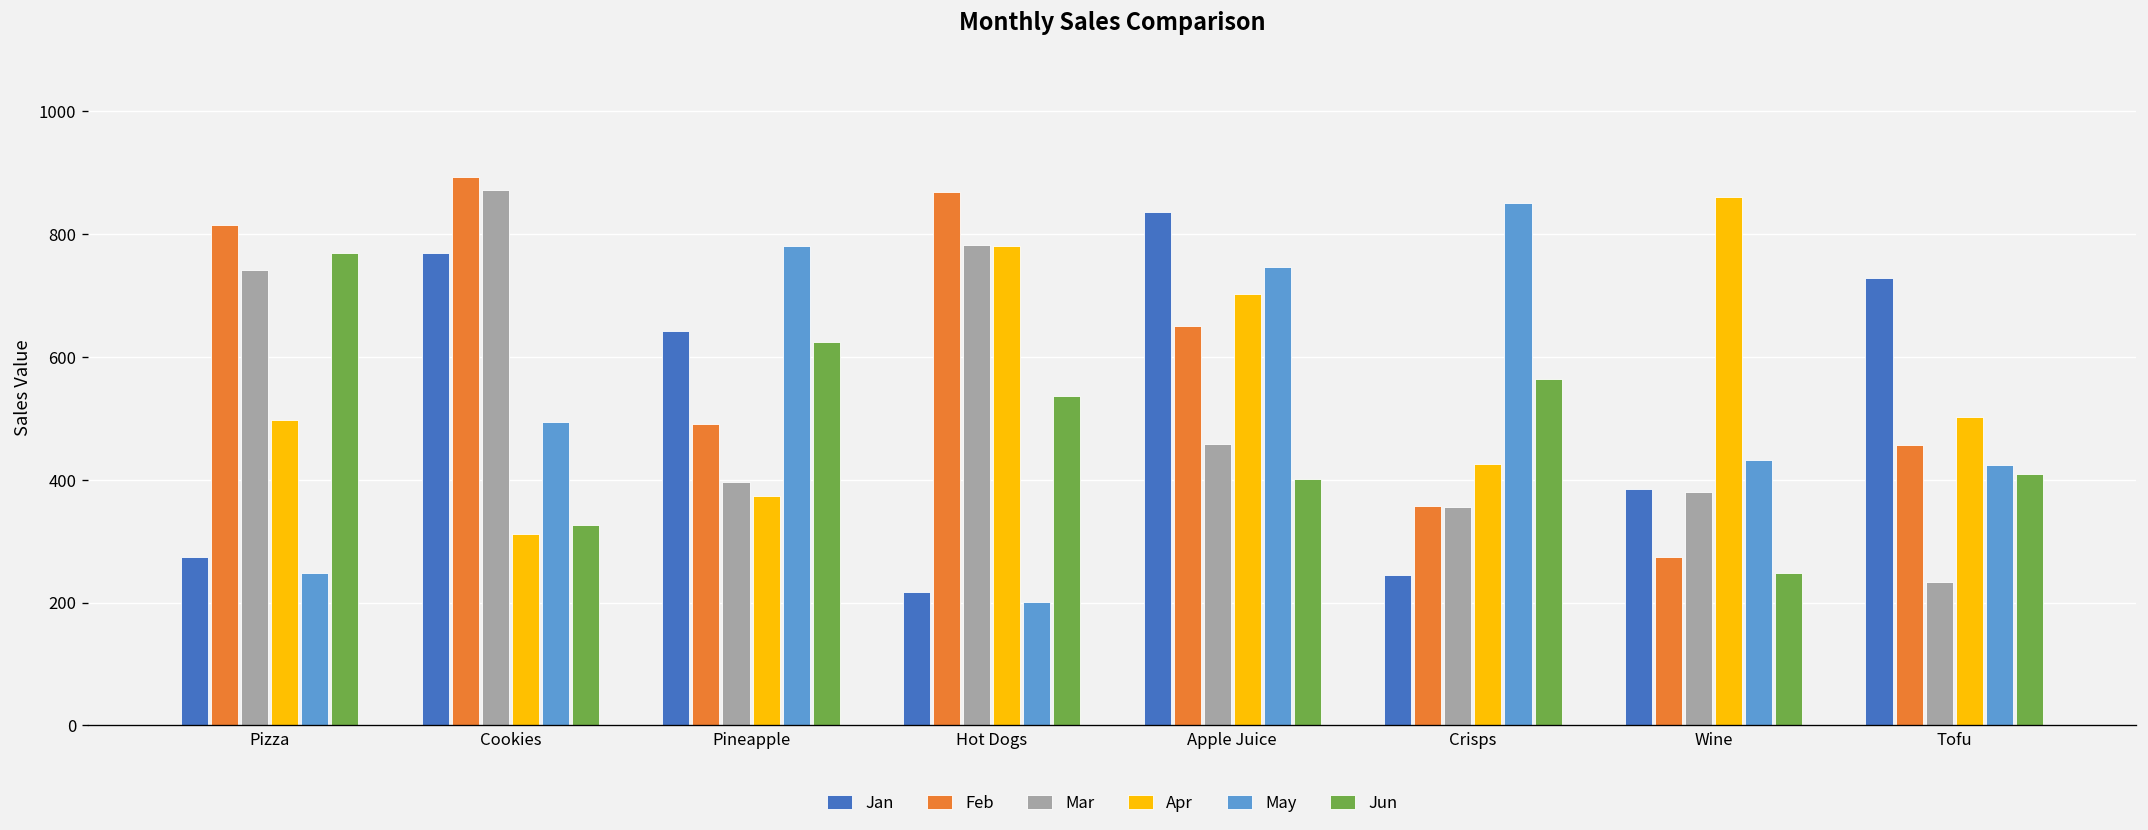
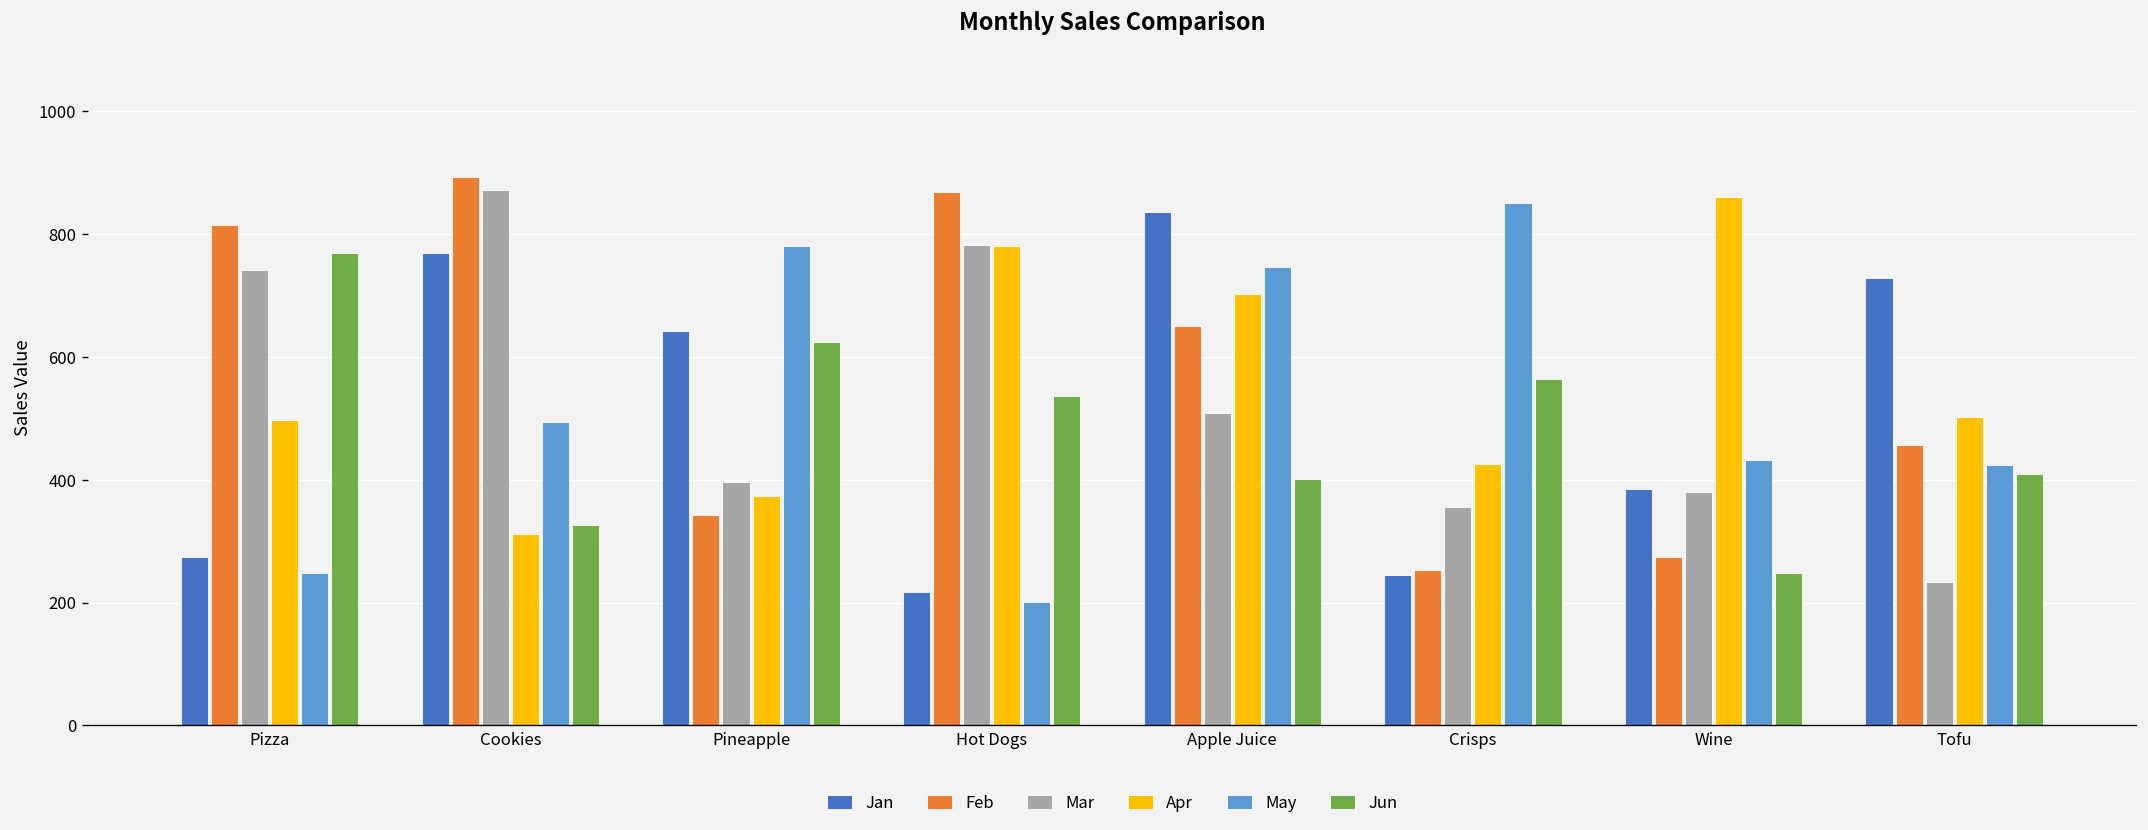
Feb, Pineapple: 490 -> 340
Mar, Apple Juice: 460 -> 510
Feb, Crisps: 360 -> 250
